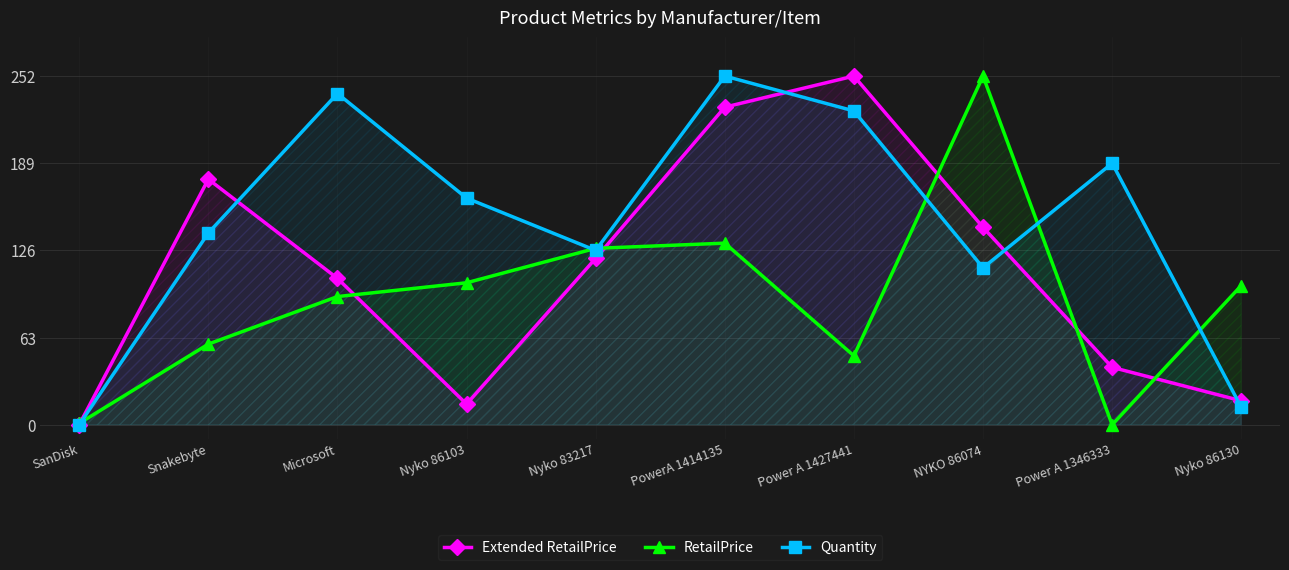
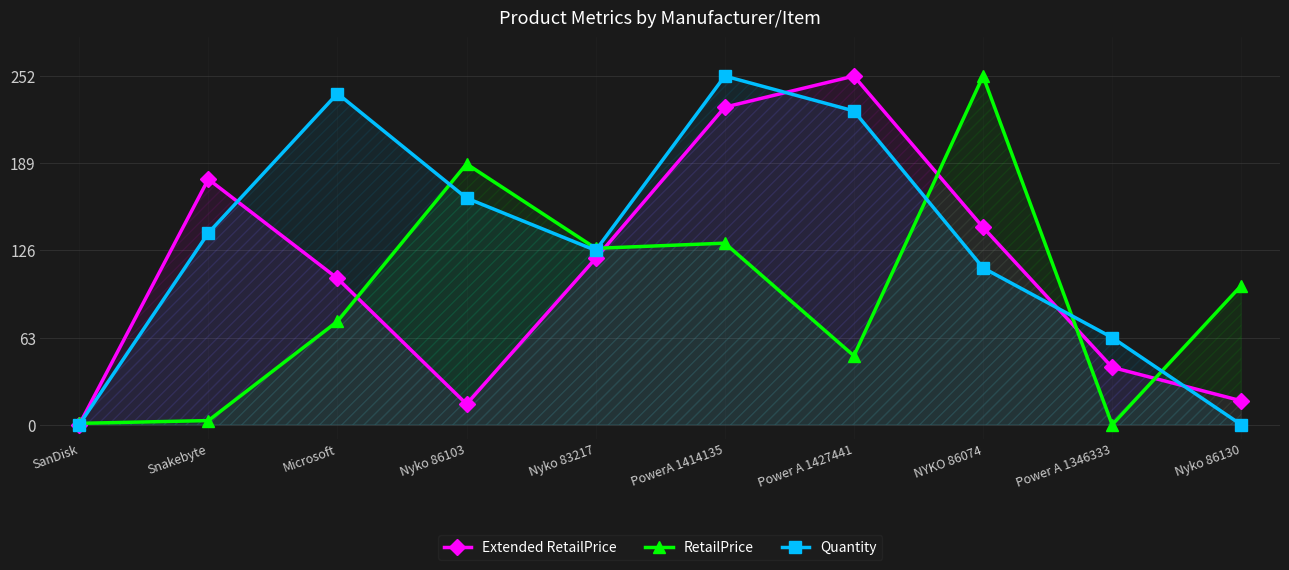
RetailPrice, Snakebyte: 58 -> 3
RetailPrice, Microsoft: 93 -> 75
RetailPrice, Nyko 86103: 103 -> 189
Quantity, Power A 1346333: 189 -> 63
Quantity, Nyko 86130: 13 -> 0
